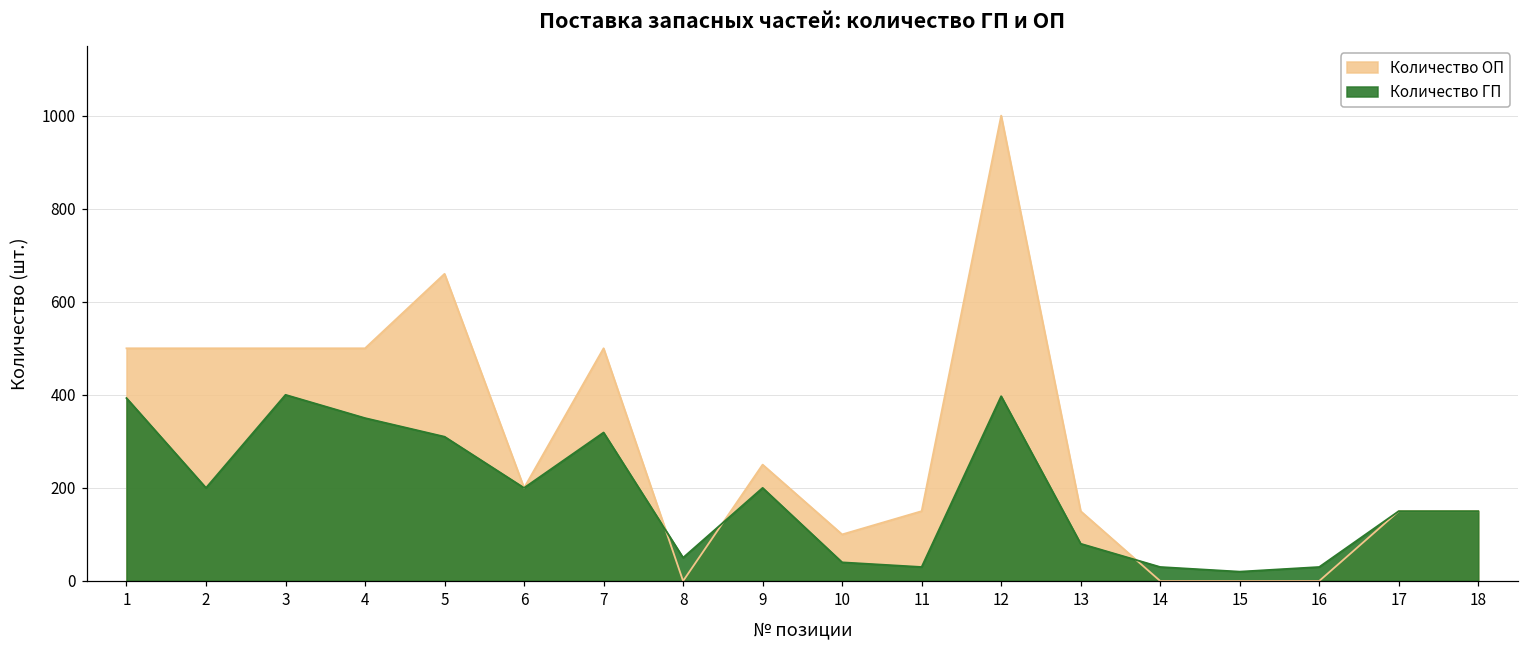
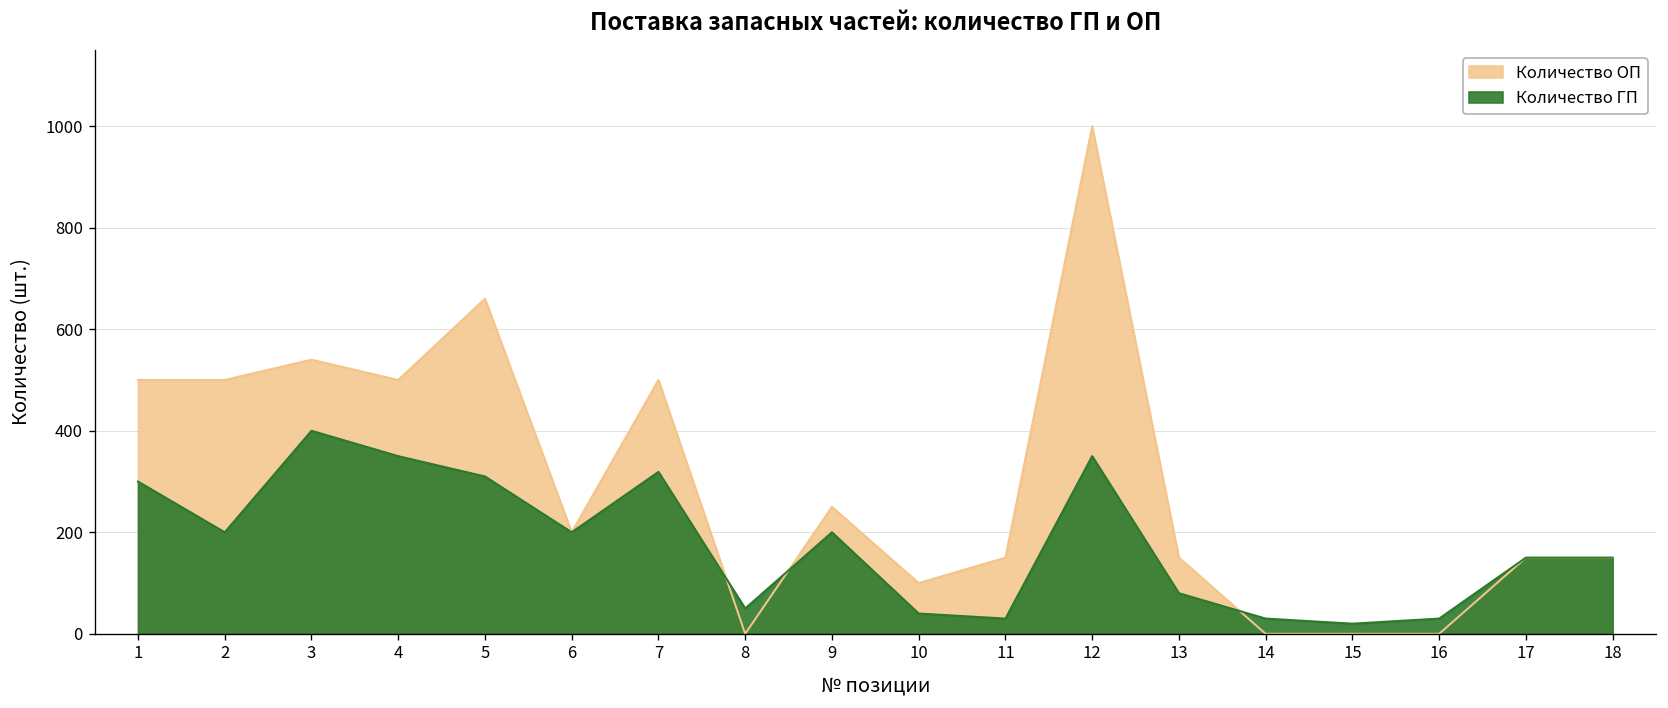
Количество ГП, 1: 390 -> 300
Количество ОП, 3: 500 -> 540
Количество ГП, 12: 400 -> 350
